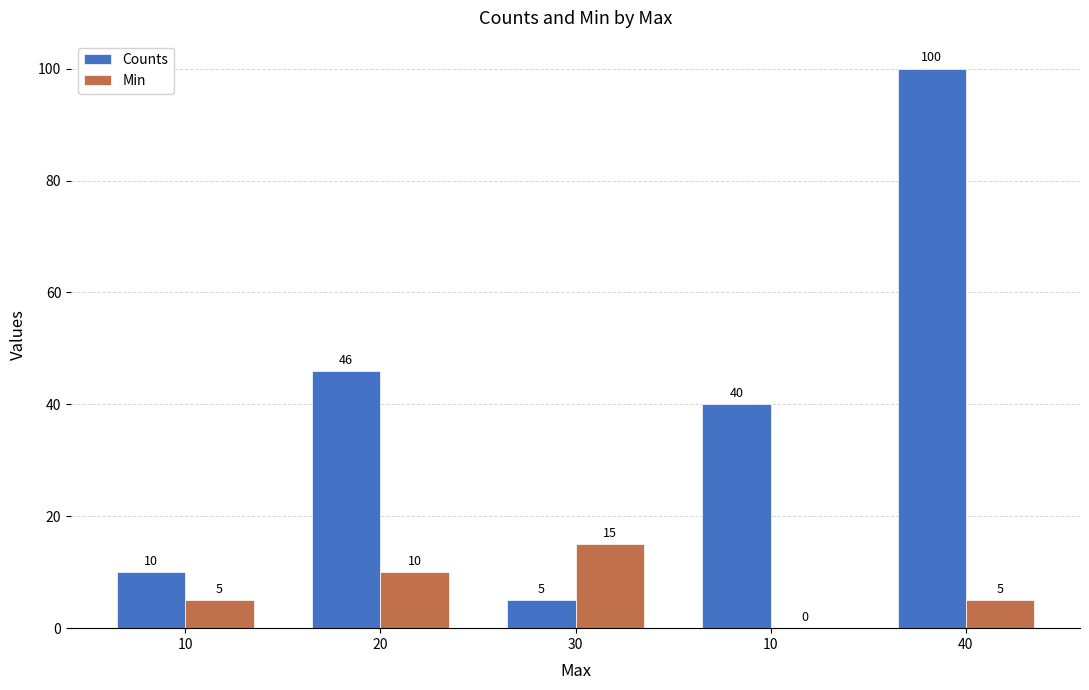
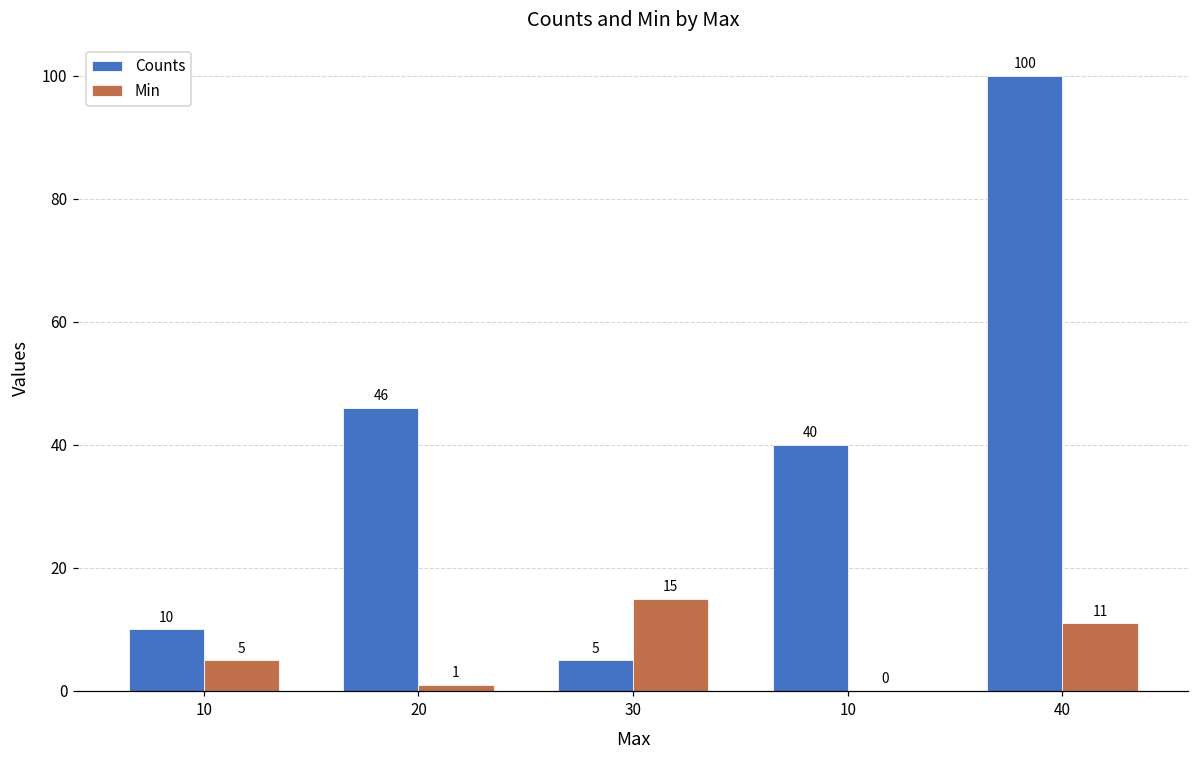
Min, 20: 10 -> 1
Min, 40: 5 -> 11
